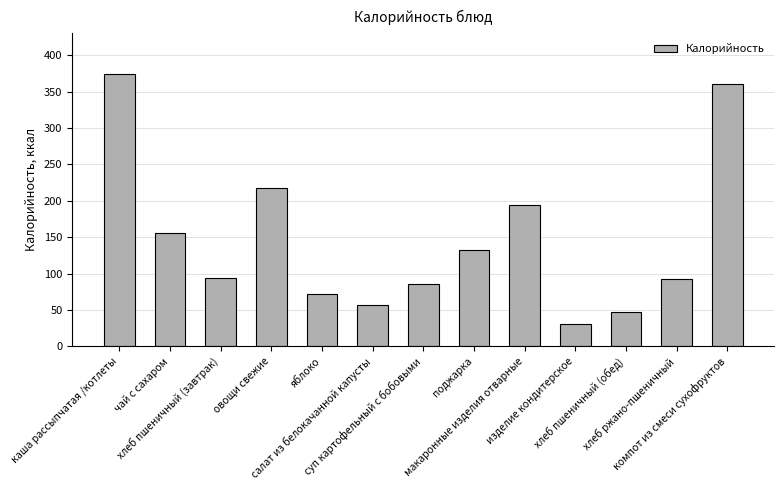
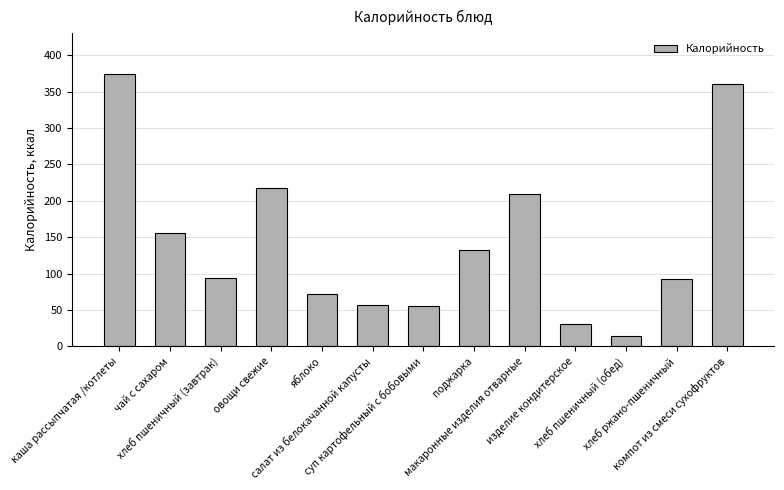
суп картофельный с бобовыми: 90 -> 60
макаронные изделия отварные: 190 -> 210
хлеб пшеничный (обед): 50 -> 10
